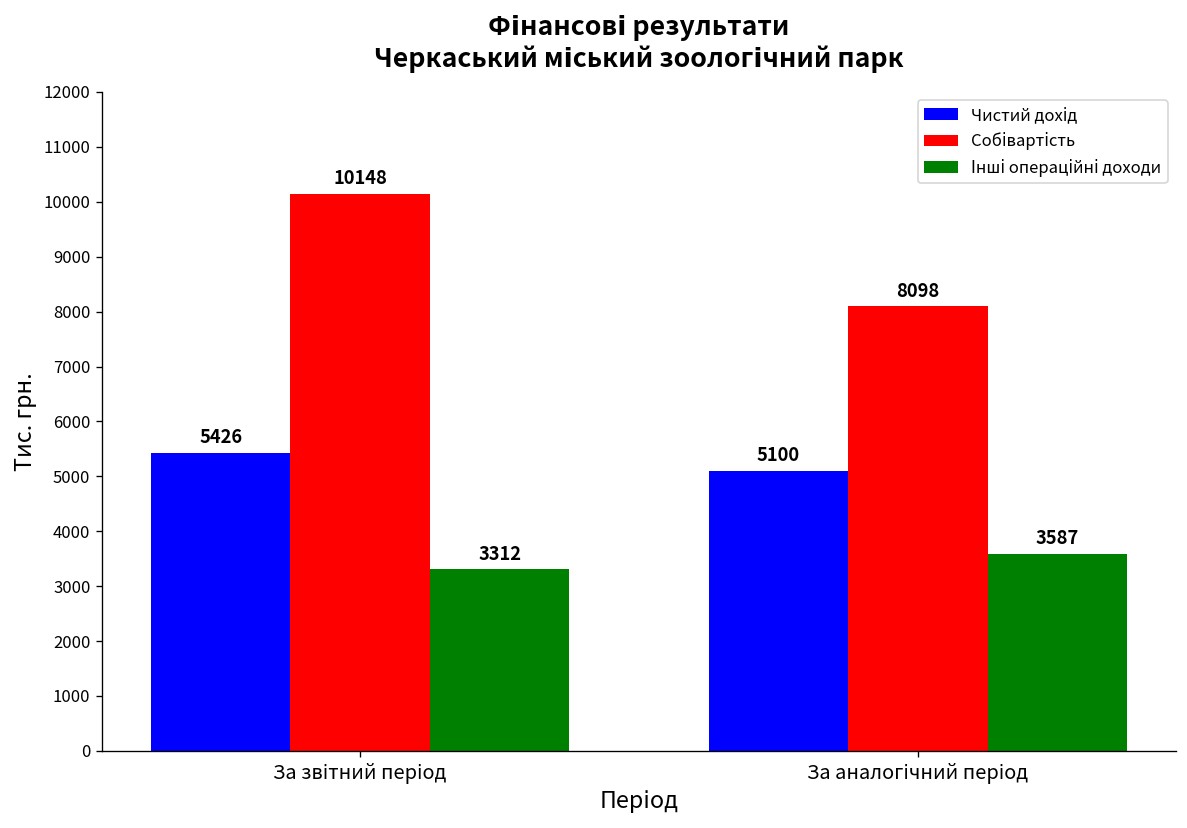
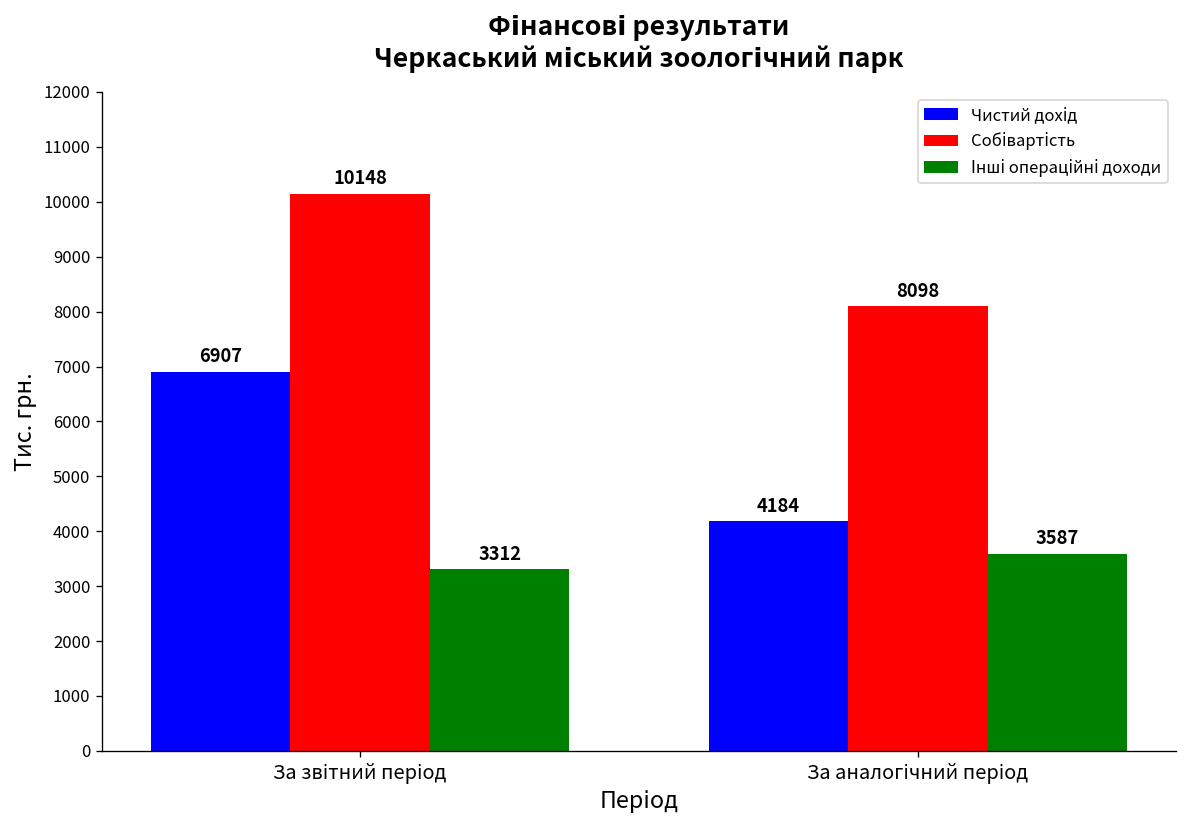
Чистий дохід, За звітний період: 5426 -> 6907
Чистий дохід, За аналогічний період: 5100 -> 4184
